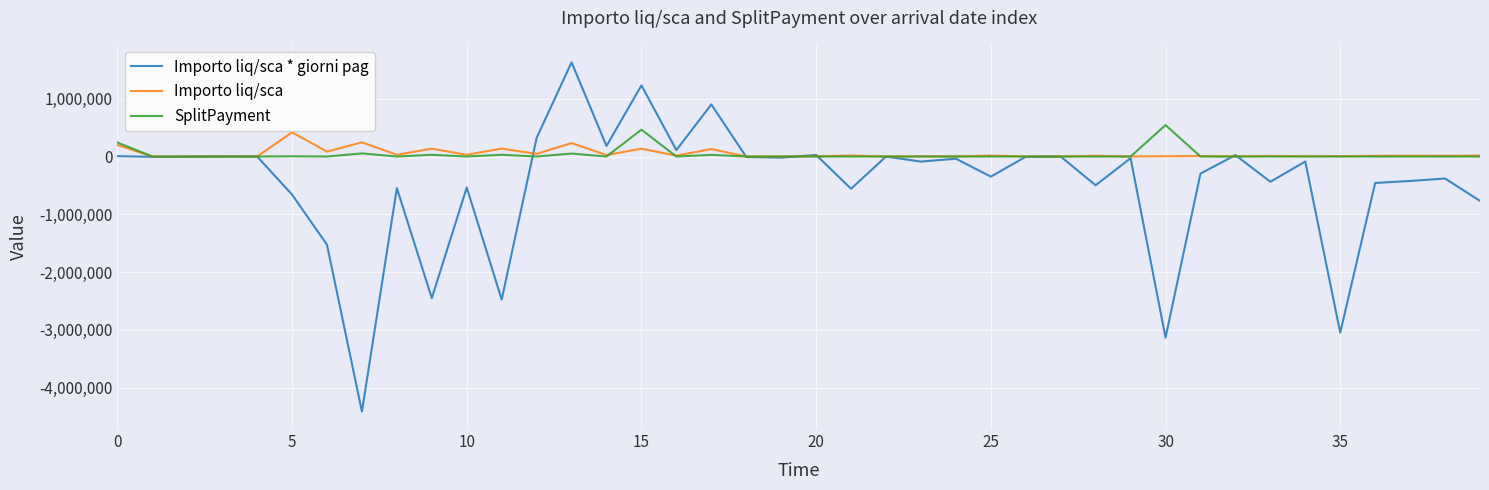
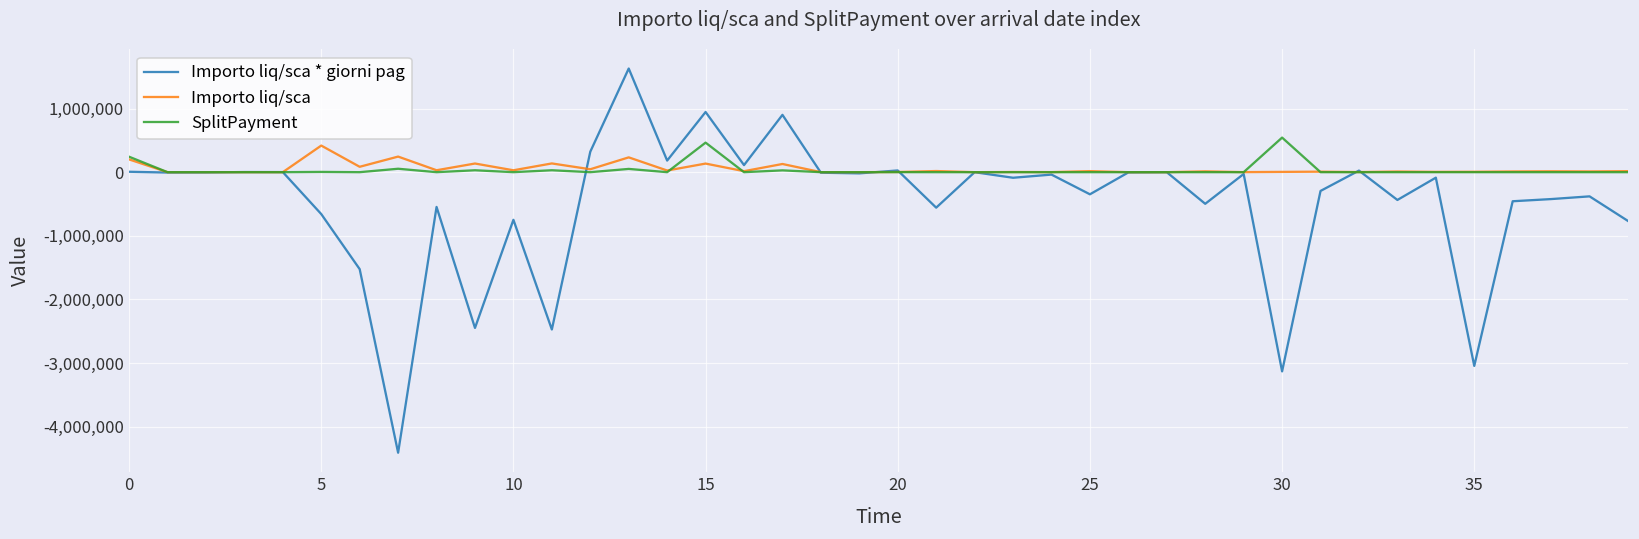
Importo liq/sca * giorni pag, 10: -500,000 -> -700,000
Importo liq/sca * giorni pag, 15: 1,200,000 -> 900,000
